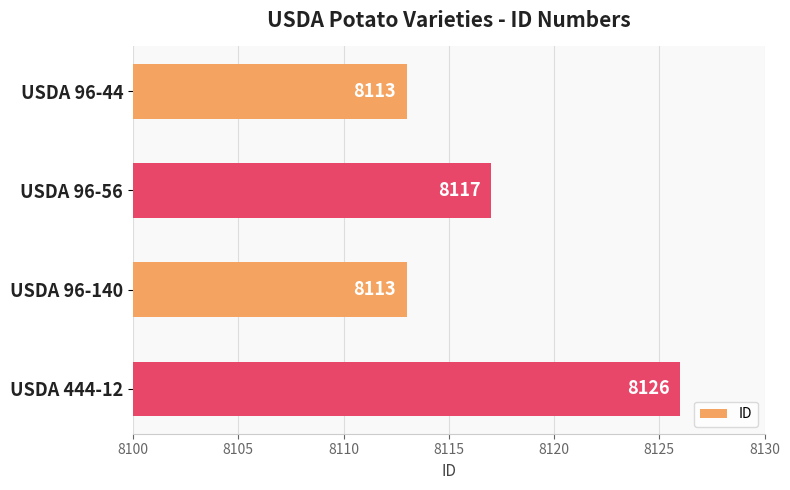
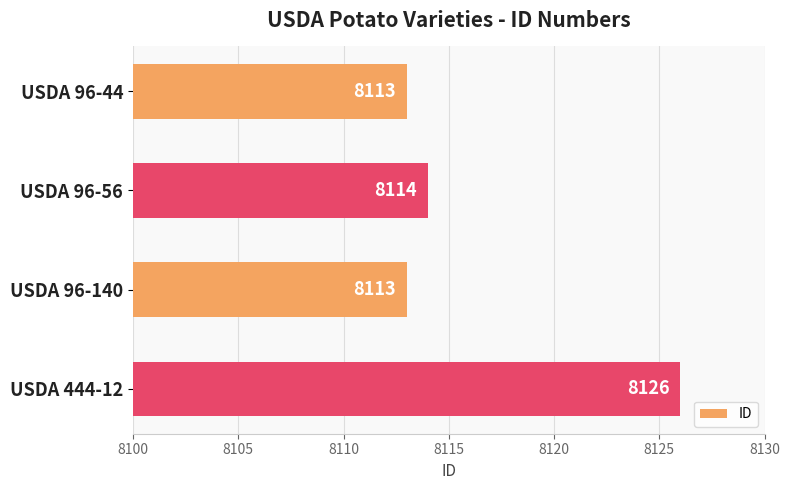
USDA 96-56: 8117 -> 8114
